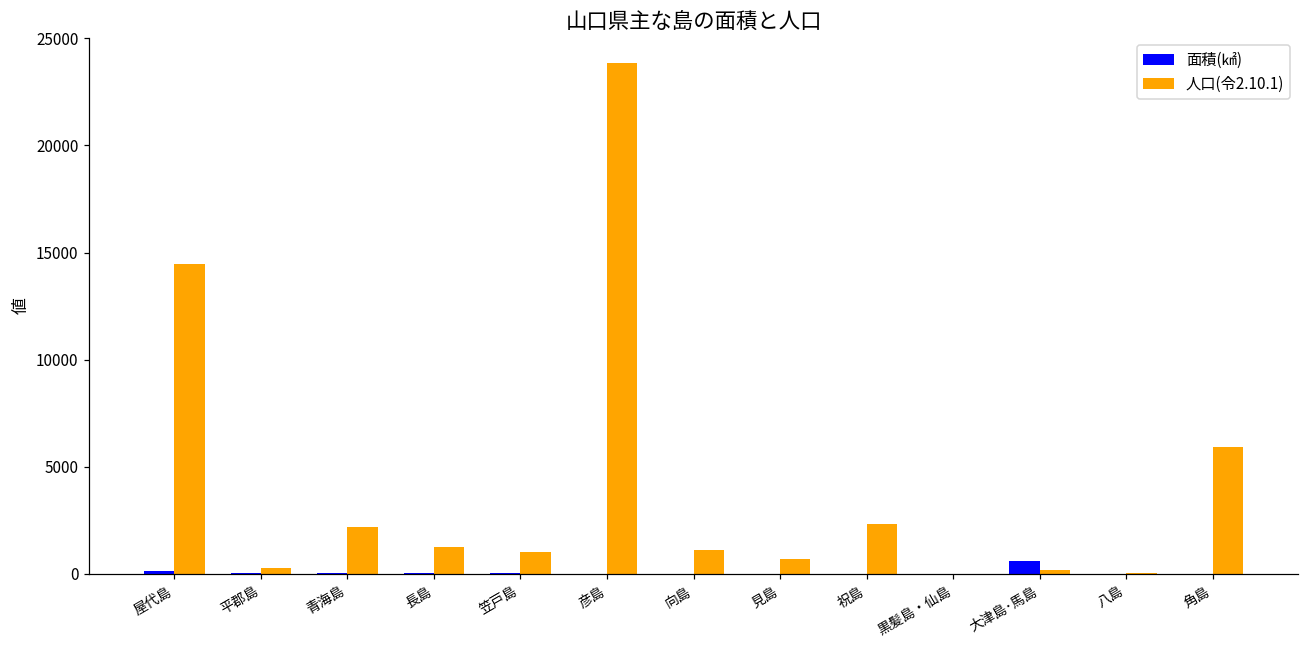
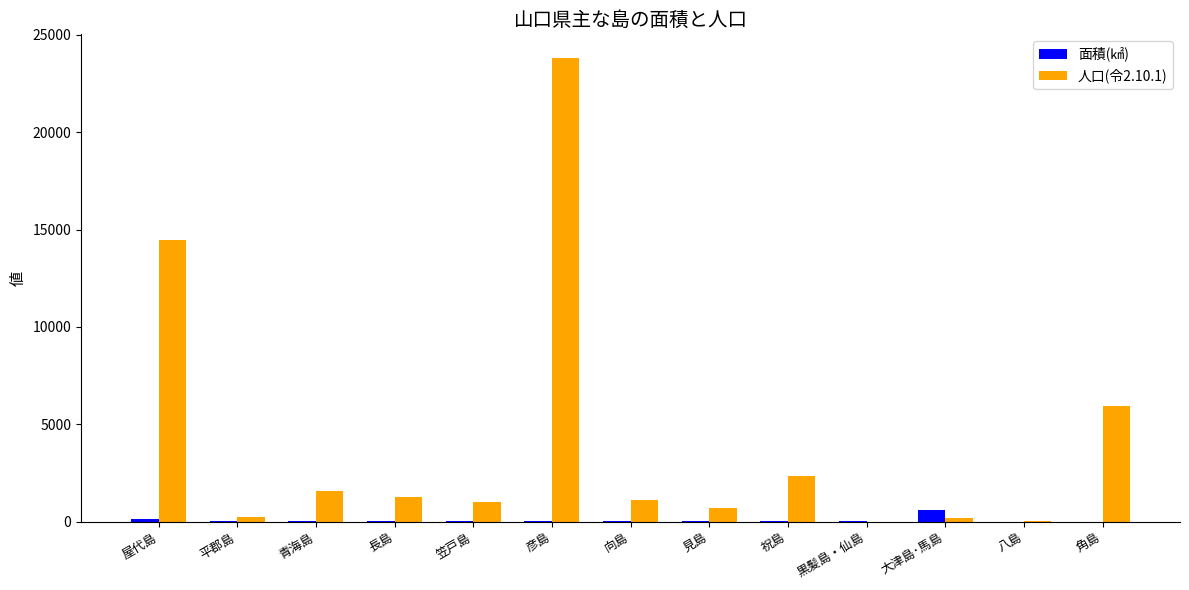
人口(令2.10.1), 青海島: 2200 -> 1600
